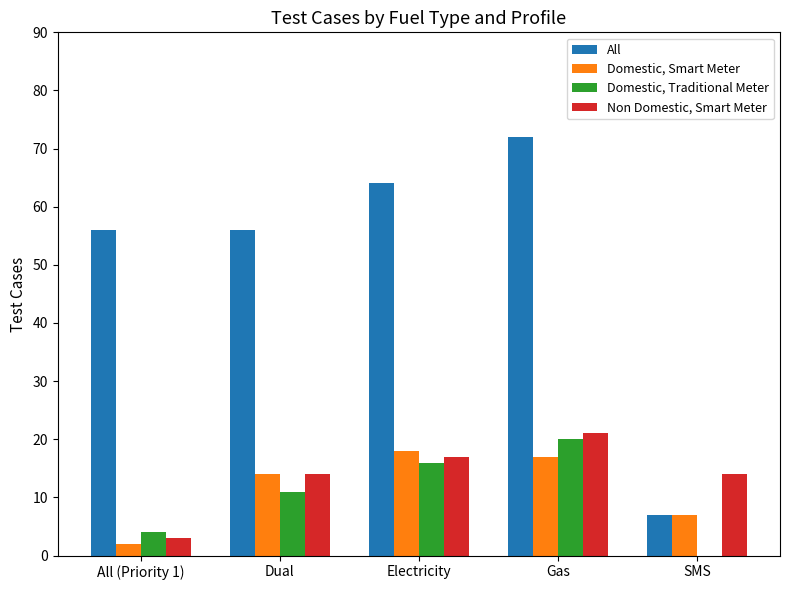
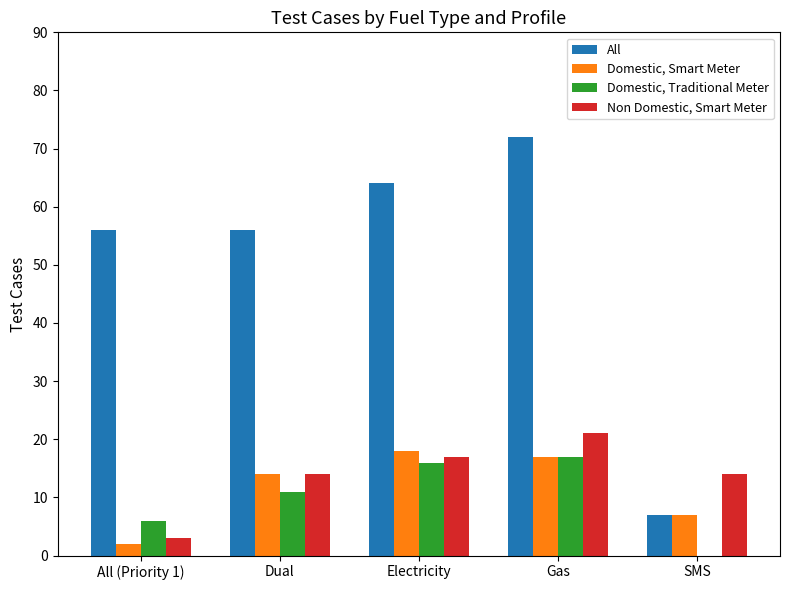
Domestic, Traditional Meter, All (Priority 1): 4 -> 6
Domestic, Traditional Meter, Gas: 20 -> 17
